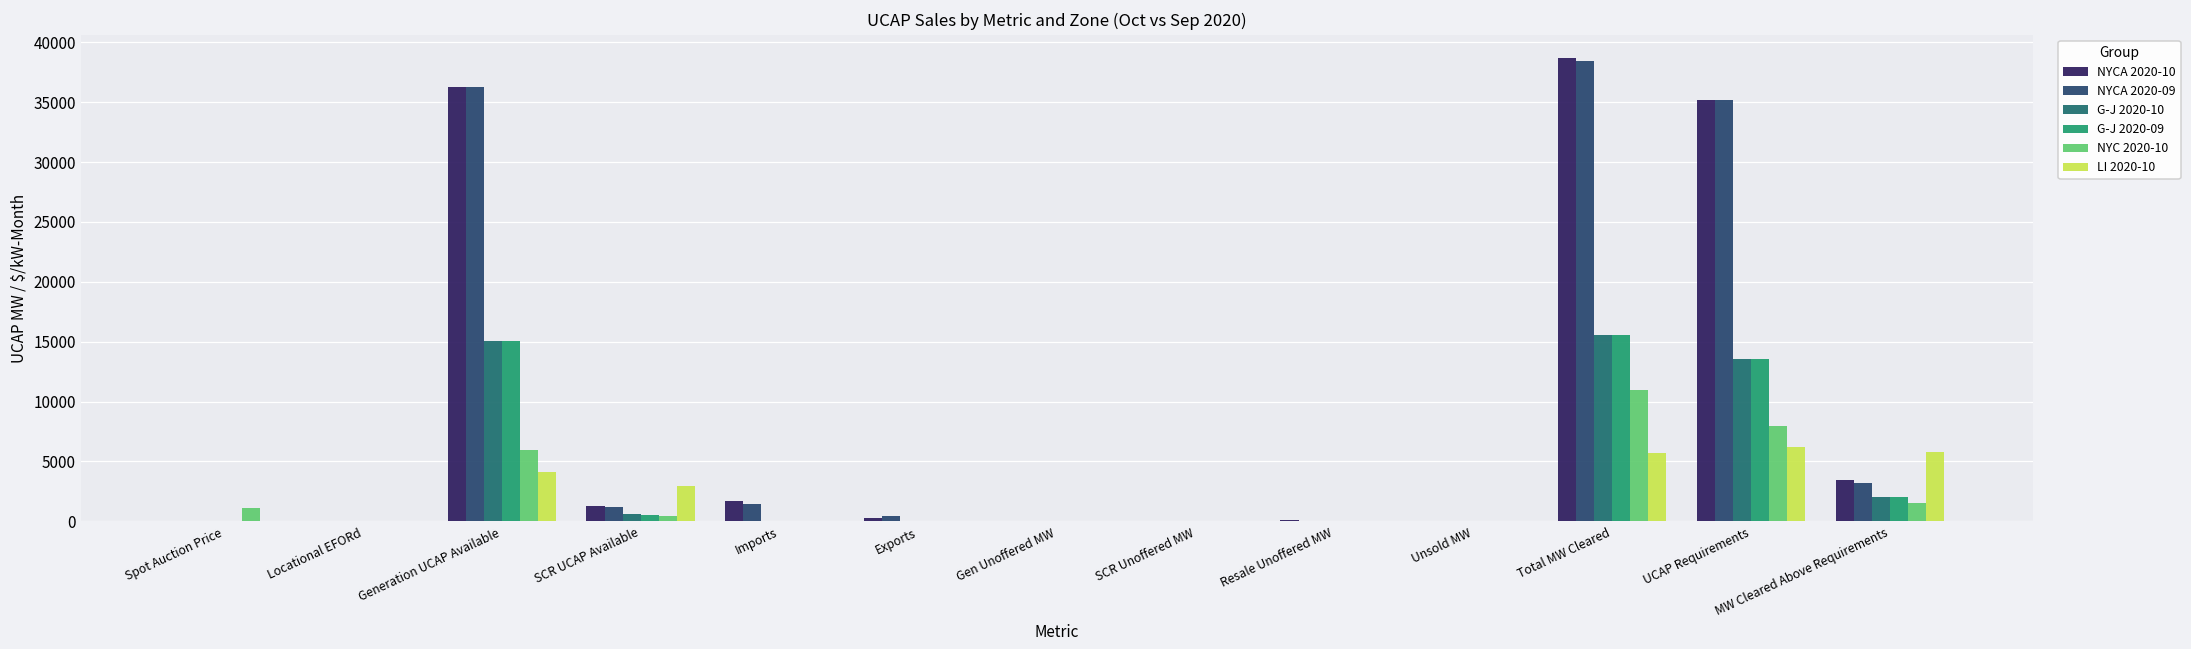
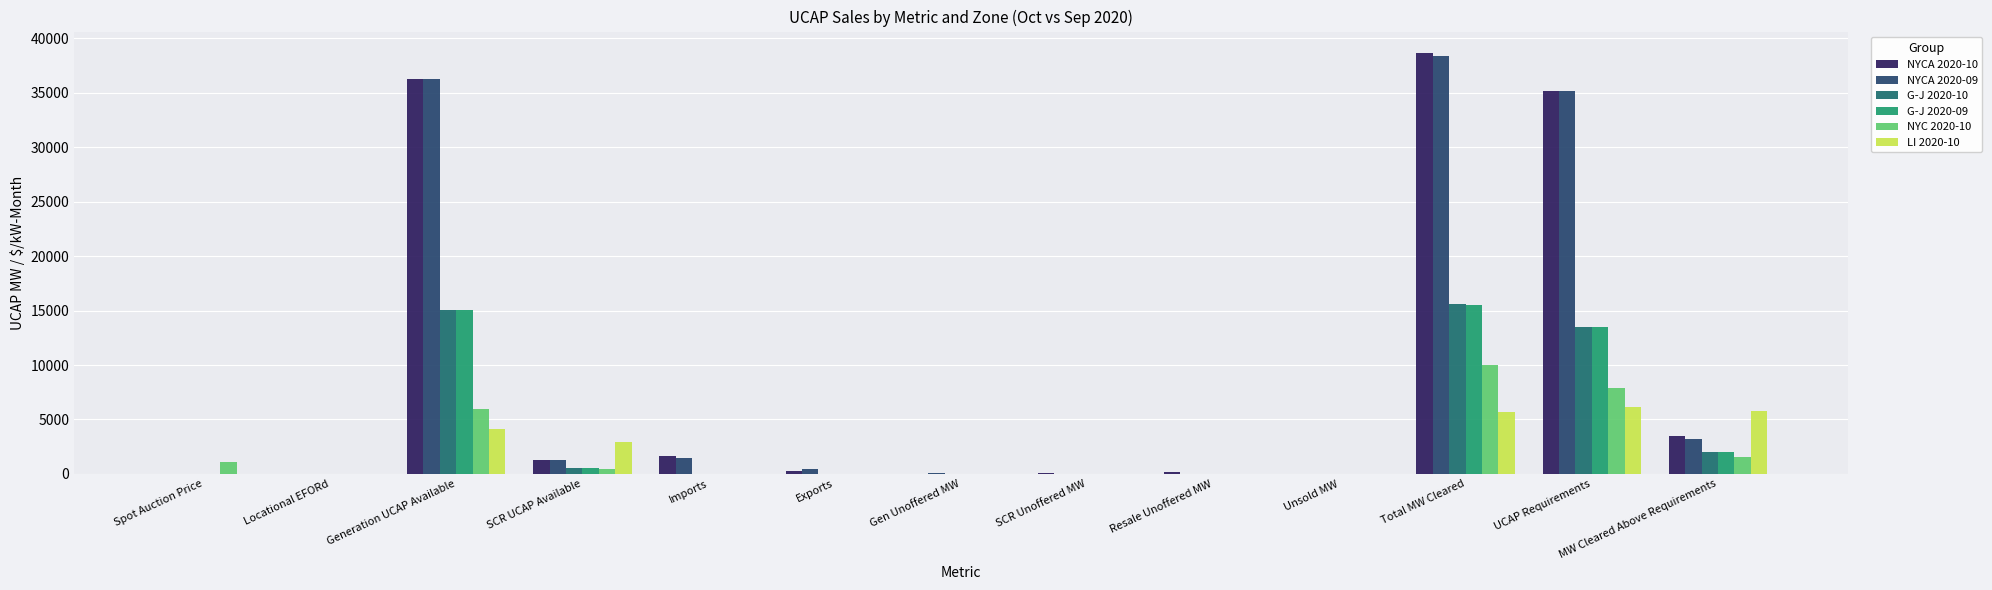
NYC 2020-10, Total MW Cleared: 11000 -> 10000
